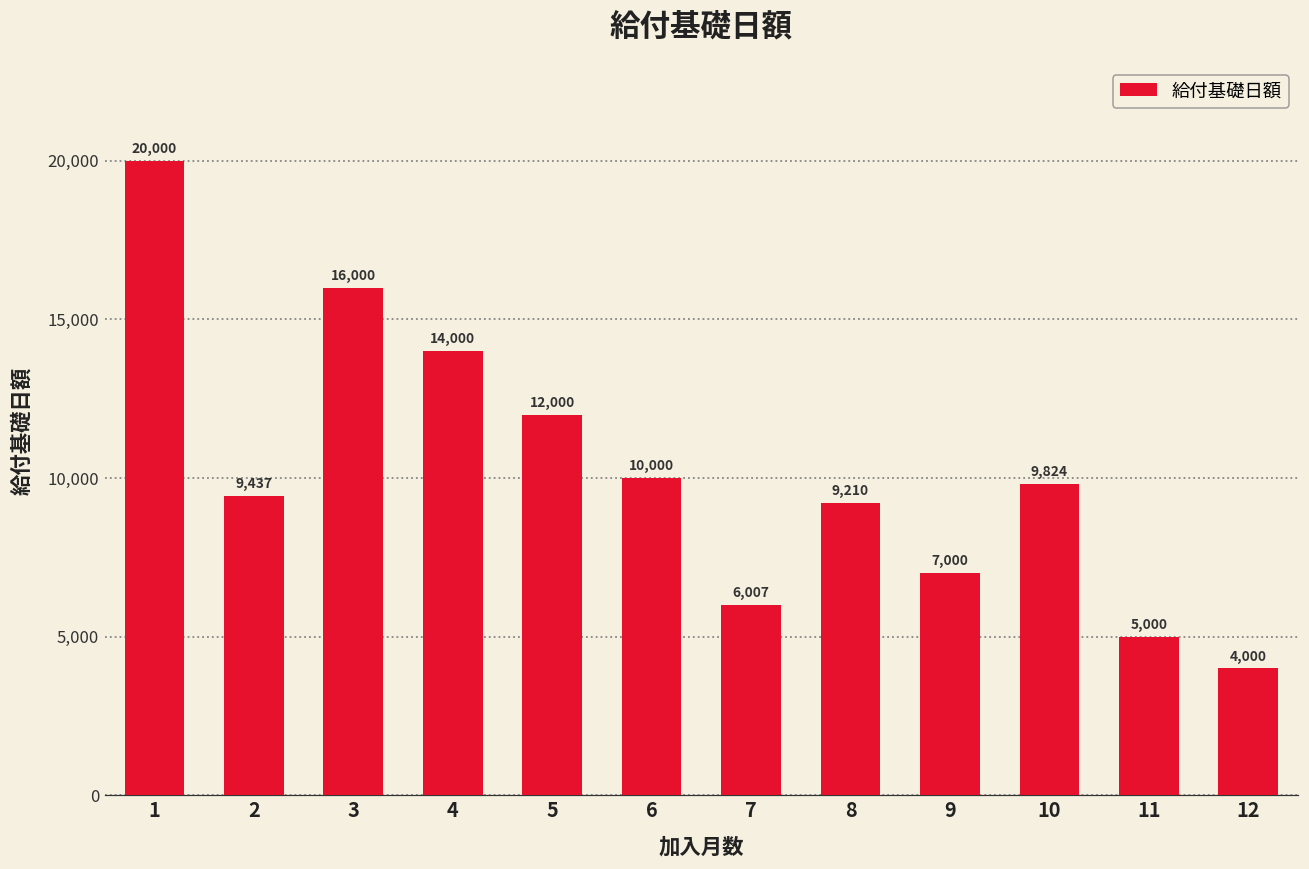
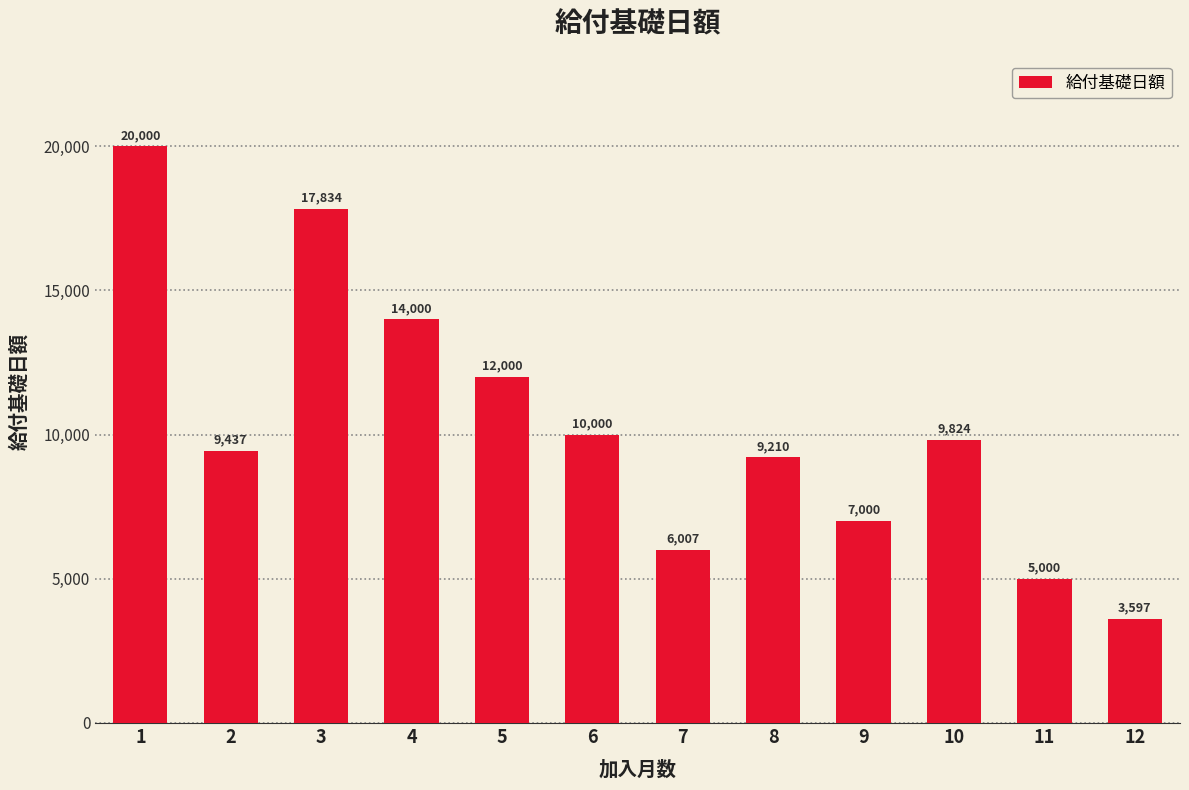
3: 16,000 -> 17,834
12: 4,000 -> 3,597
